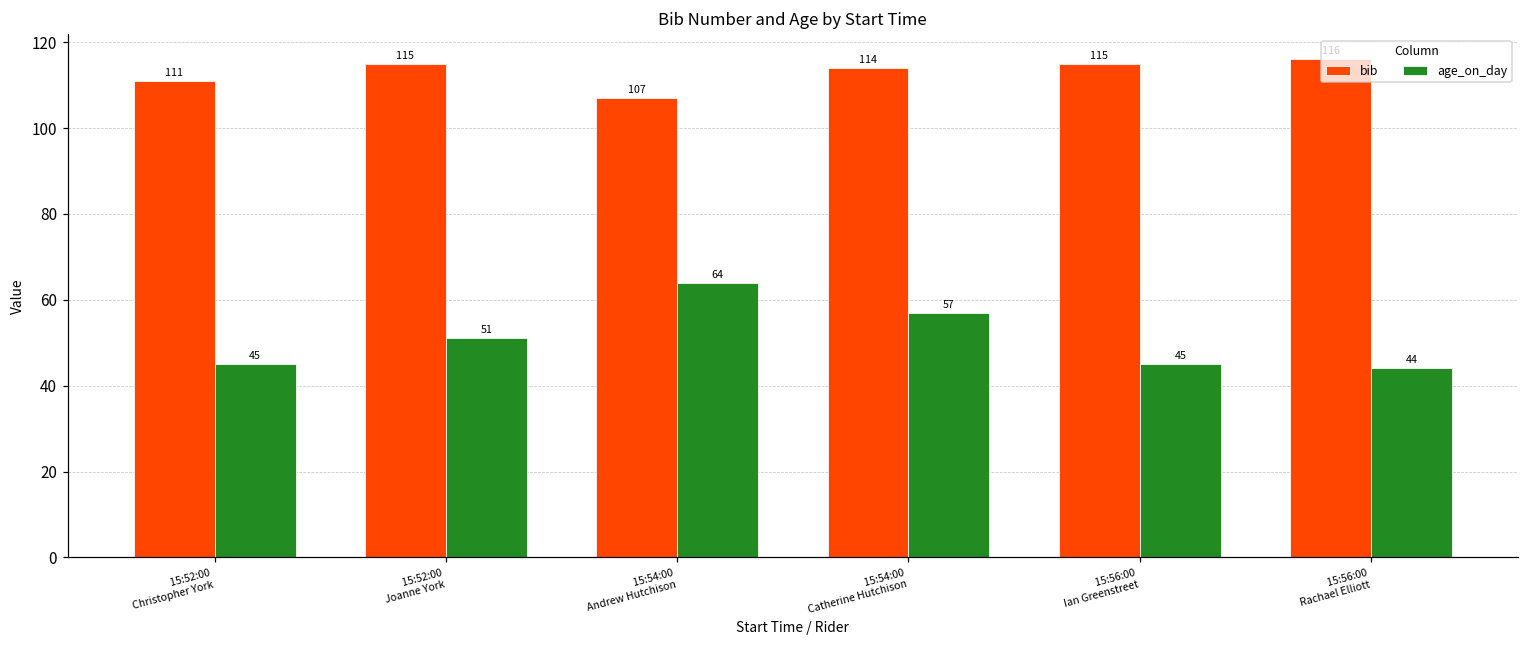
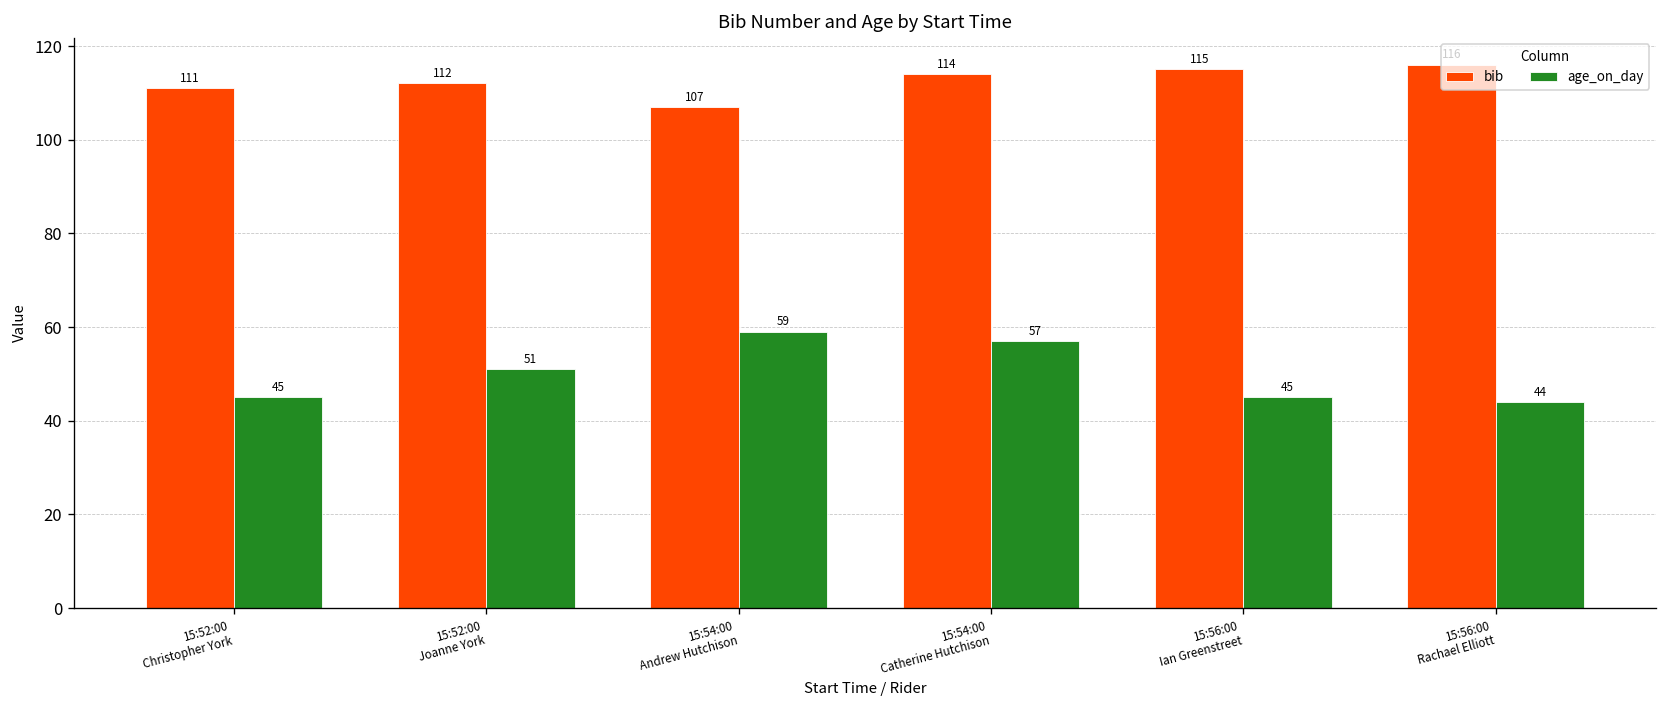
bib, 15:52:00 Joanne York: 115 -> 112
age_on_day, 15:54:00 Andrew Hutchison: 64 -> 59
